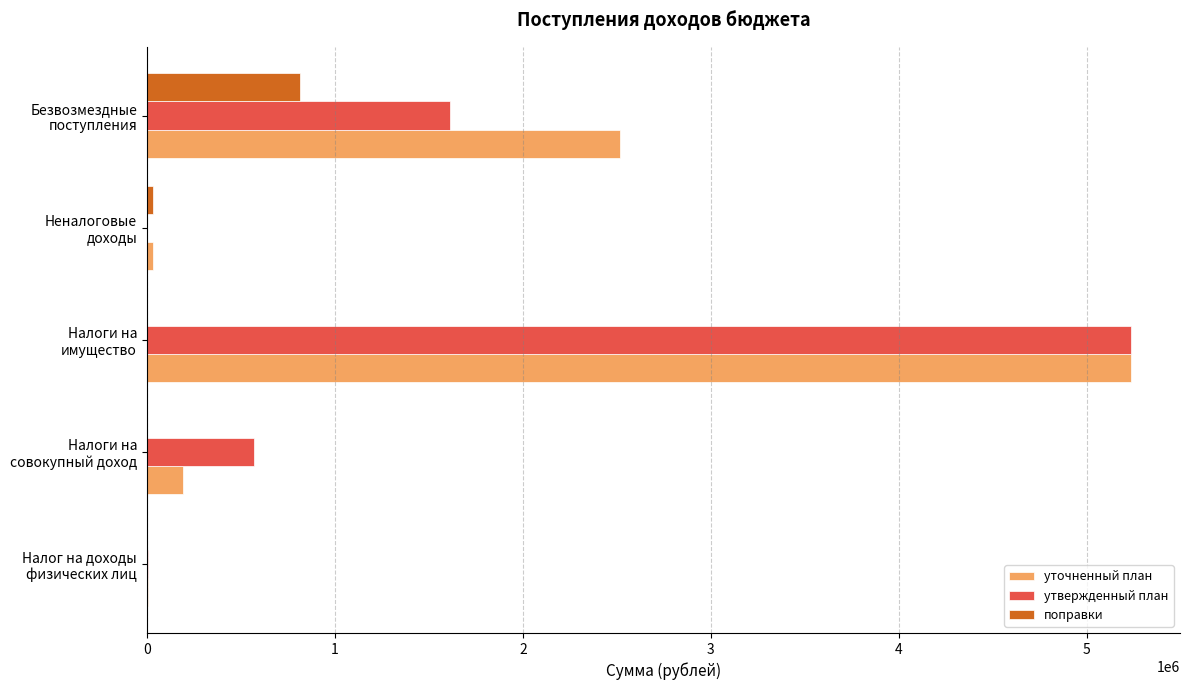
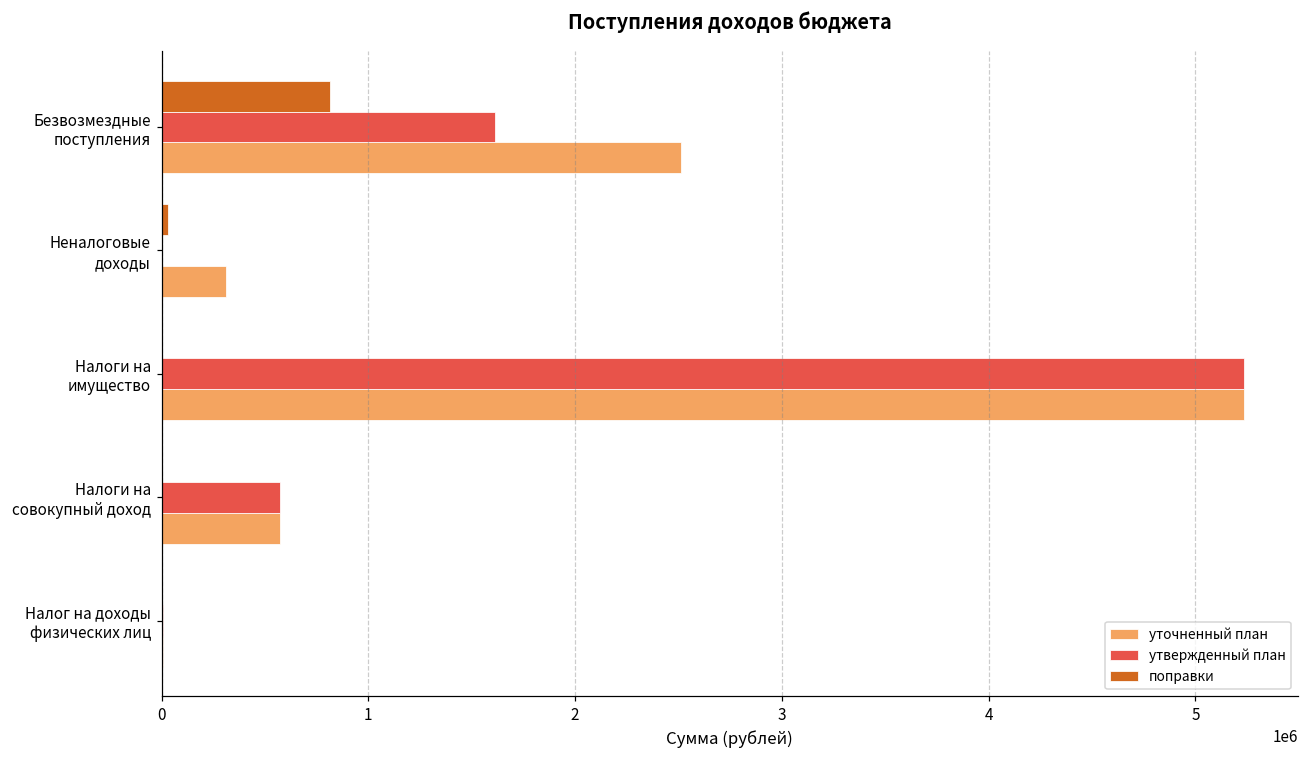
уточненный план, Неналоговые доходы: 30000 -> 310000
уточненный план, Налоги на совокупный доход: 190000 -> 570000
